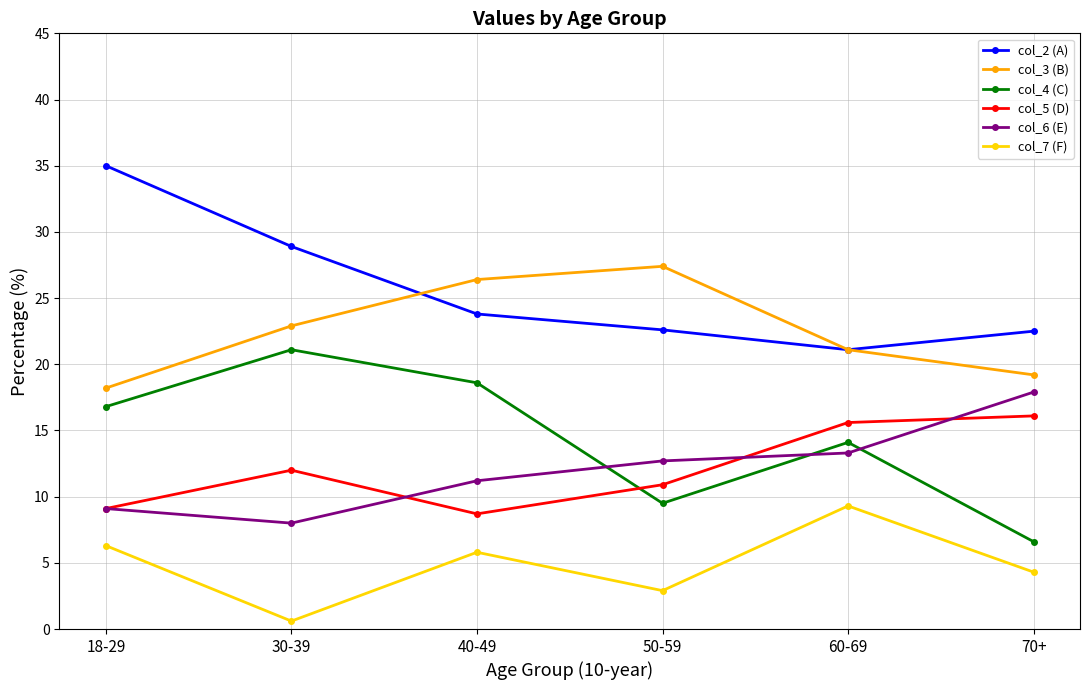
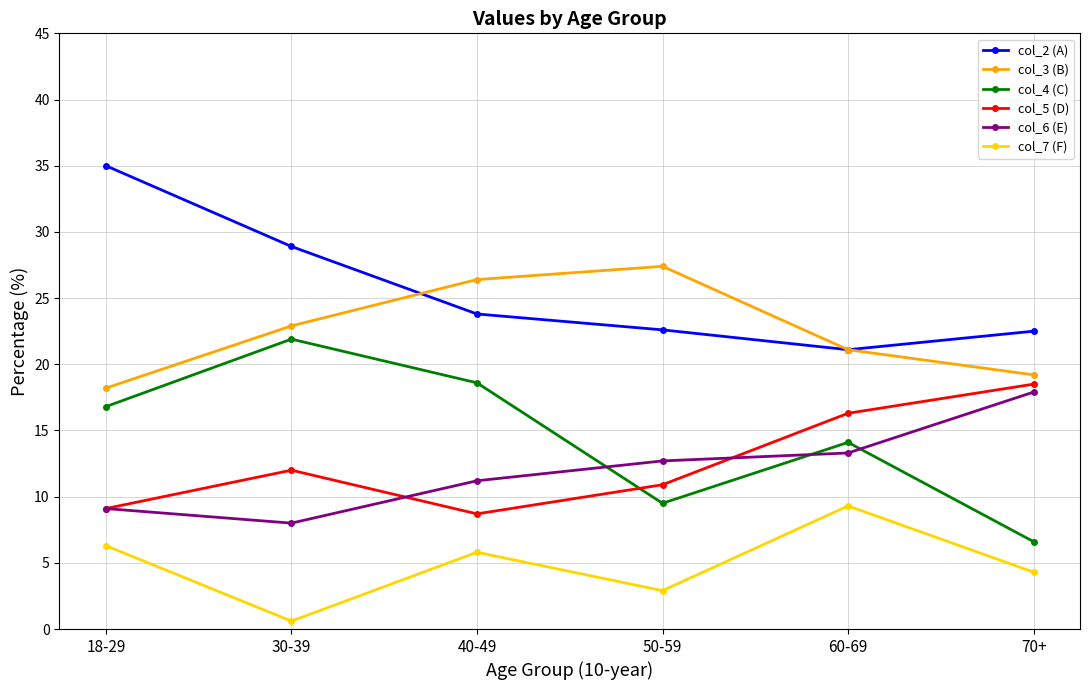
col_4 (C), 30-39: 21.1 -> 21.9
col_5 (D), 60-69: 15.6 -> 16.3
col_5 (D), 70+: 16.1 -> 18.5
